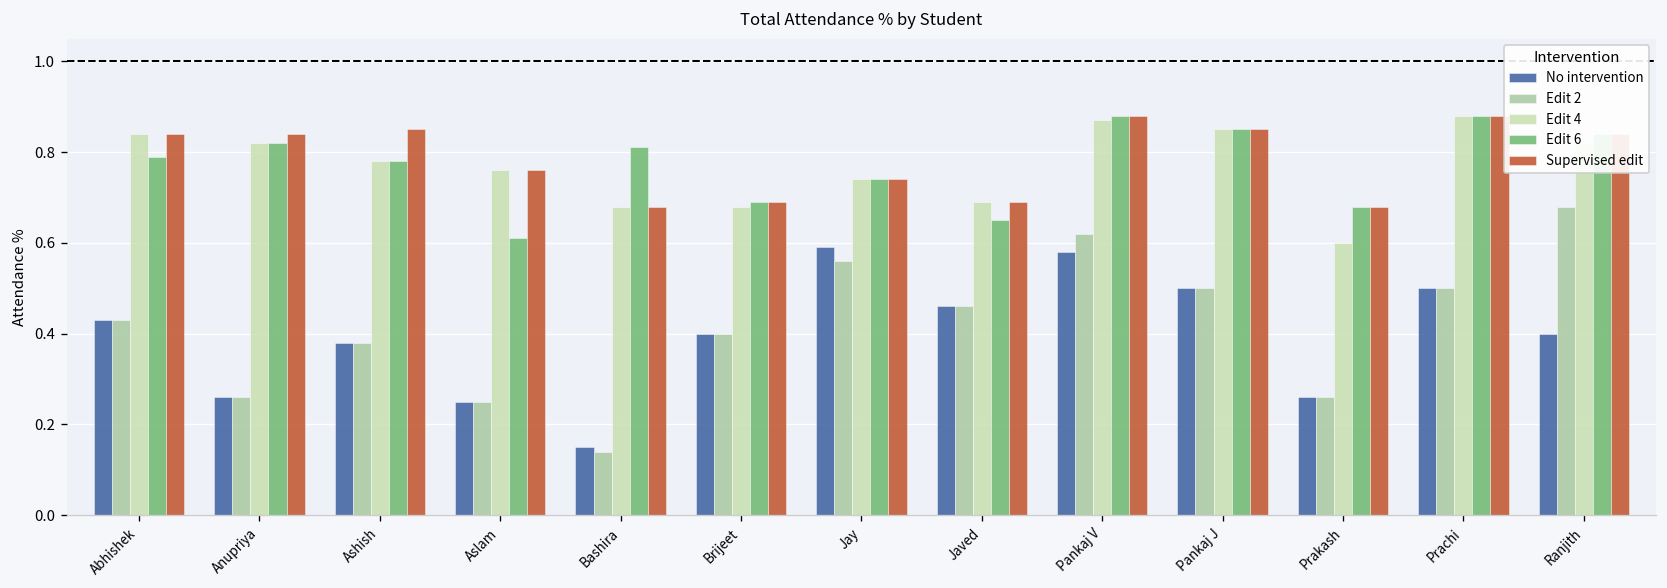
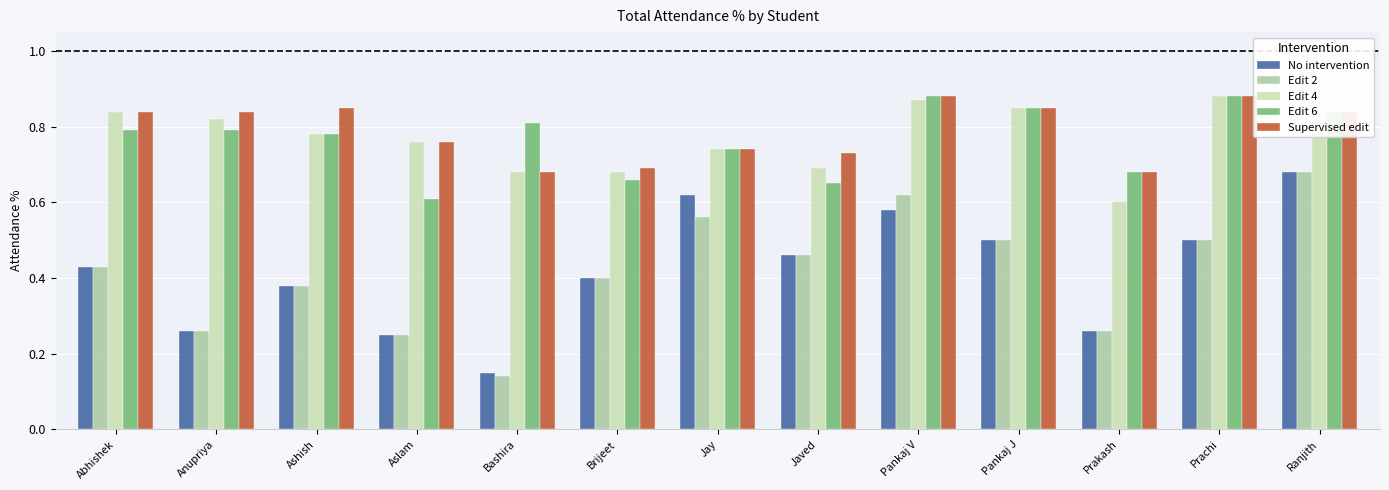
Edit 6, Anupriya: 0.82 -> 0.79
Edit 6, Brijeet: 0.69 -> 0.66
No intervention, Jay: 0.59 -> 0.62
Supervised edit, Javed: 0.69 -> 0.73
No intervention, Ranjith: 0.40 -> 0.68
